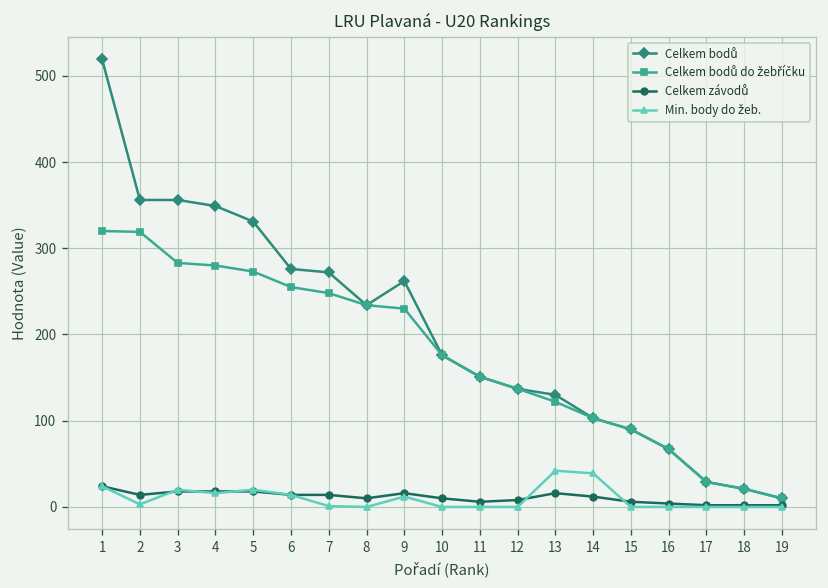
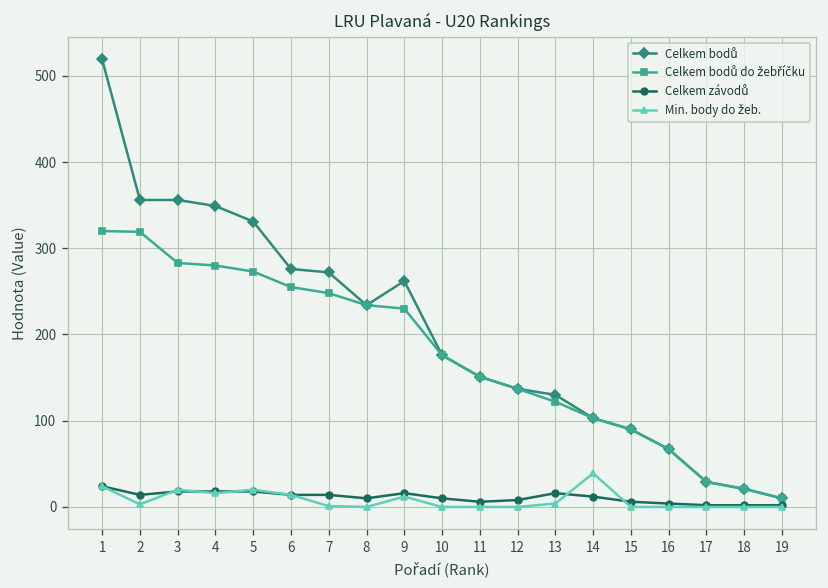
Min. body do žeb., 13: 40 -> 0
